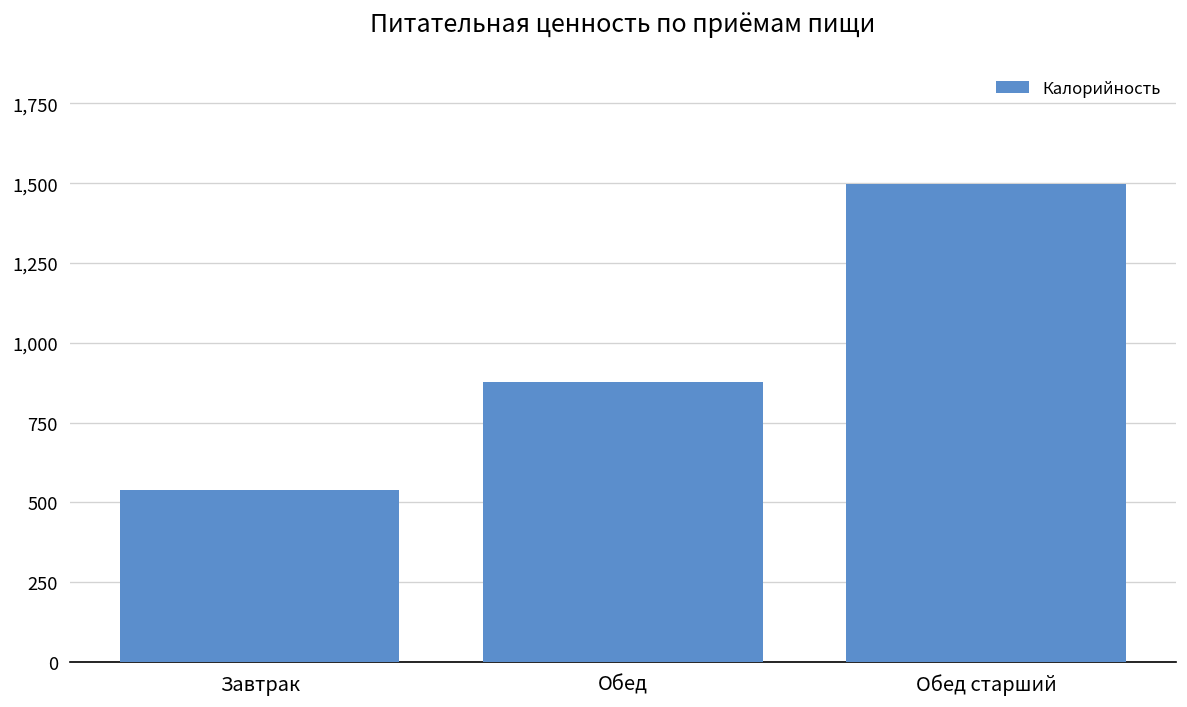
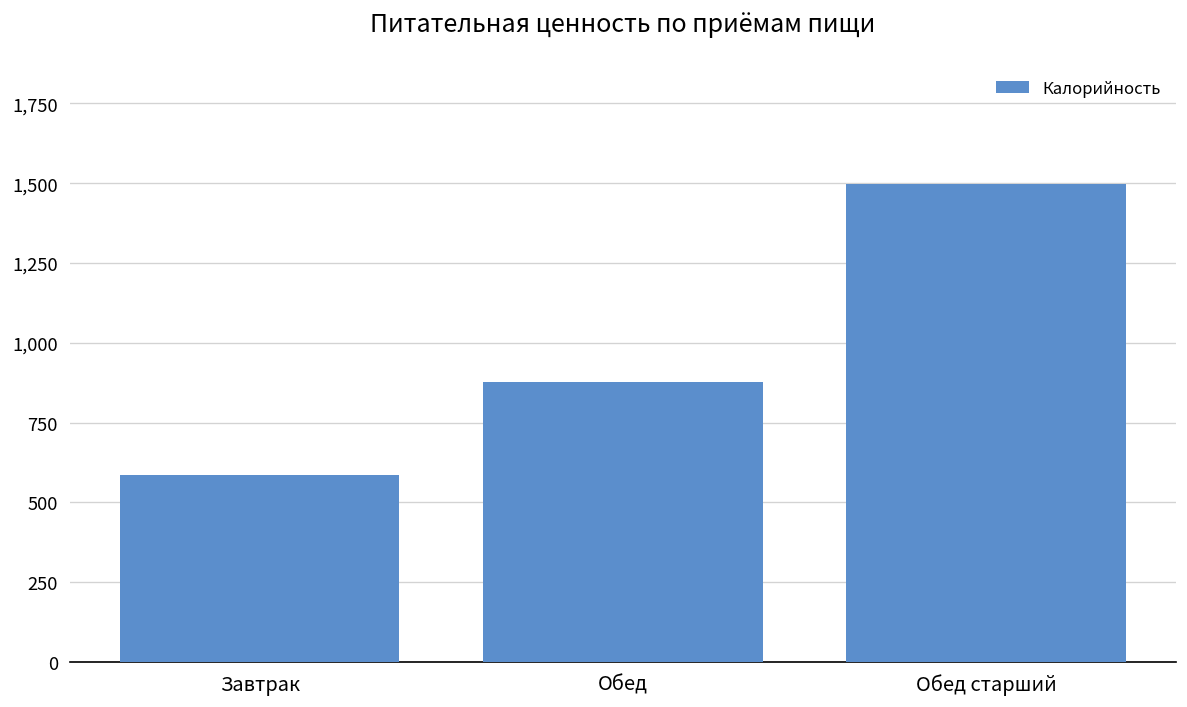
Завтрак: 540 -> 590
